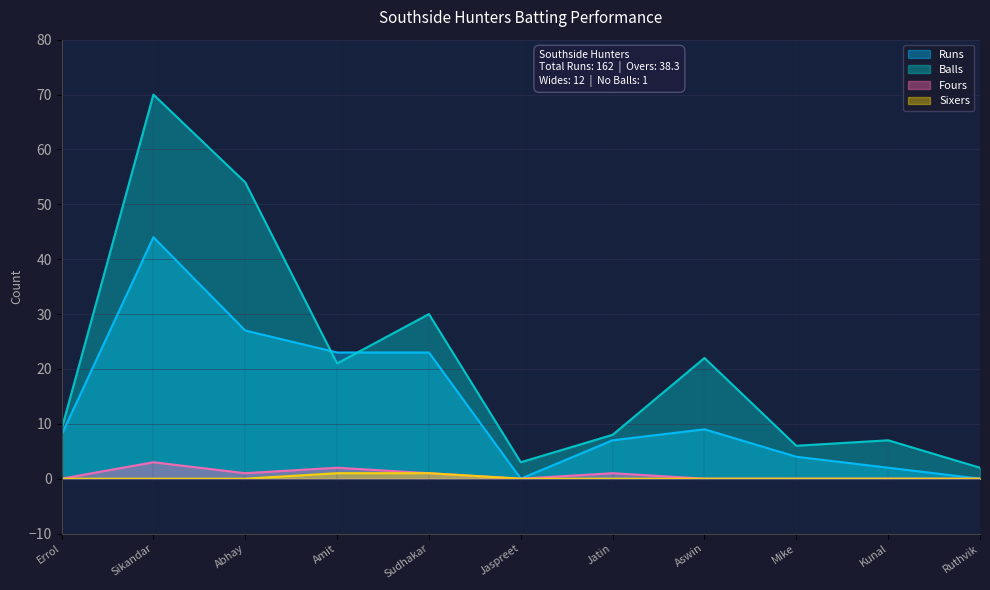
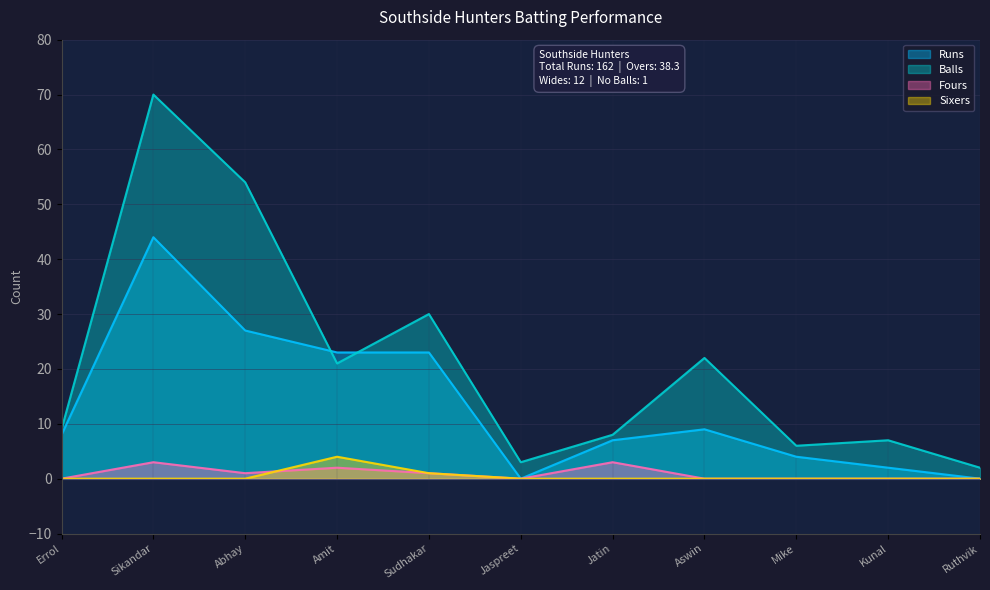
Sixers, Amit: 1 -> 4
Fours, Jatin: 1 -> 3
